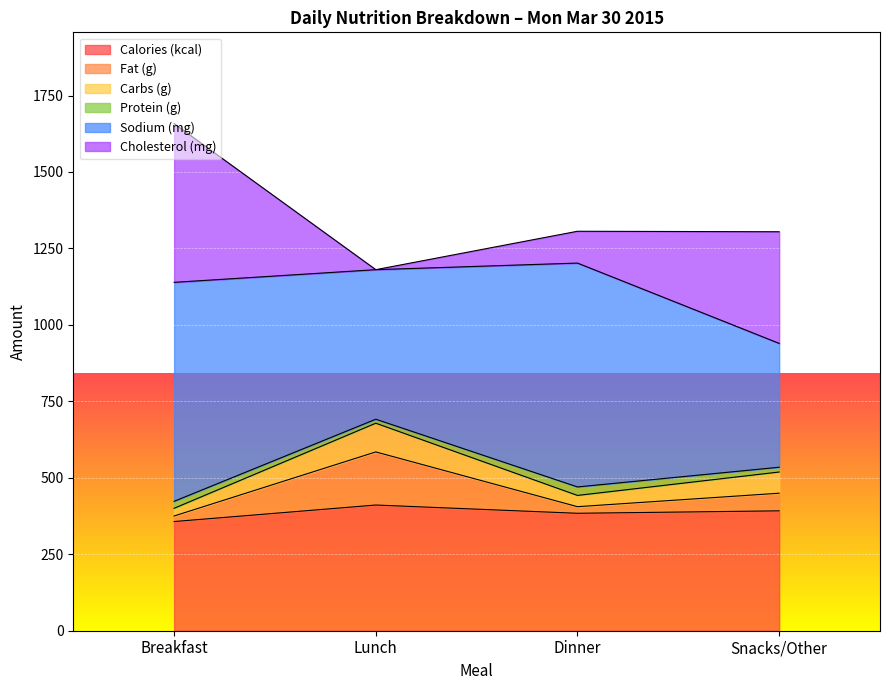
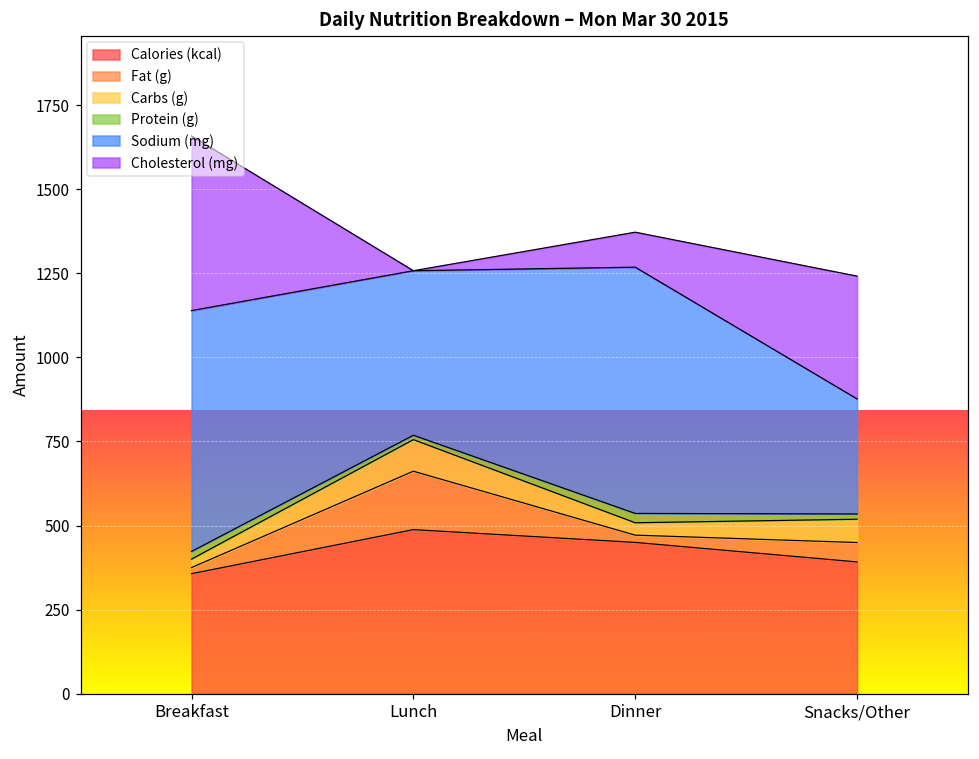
Calories (kcal), Lunch: 410 -> 490
Calories (kcal), Dinner: 380 -> 450
Sodium (mg), Snacks/Other: 410 -> 340
